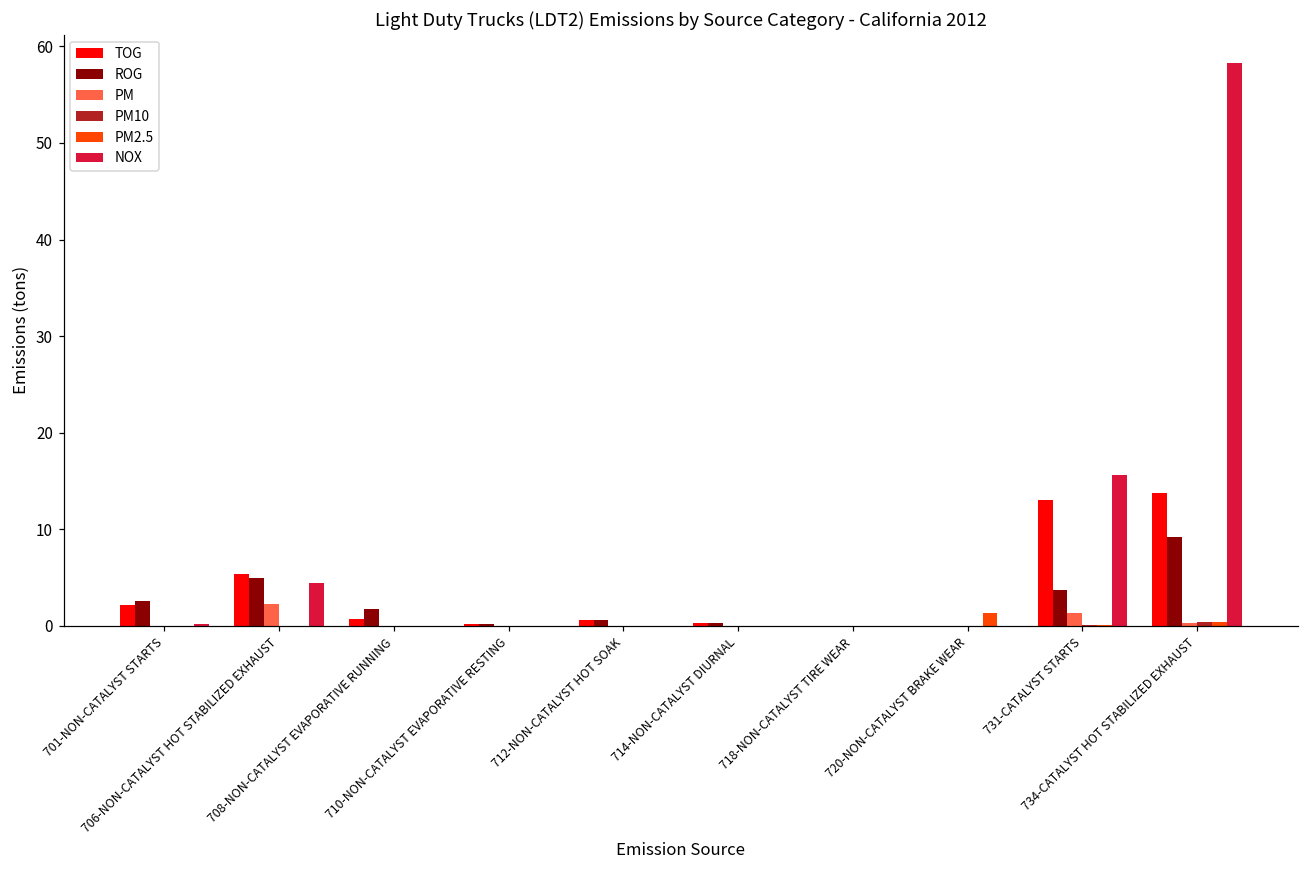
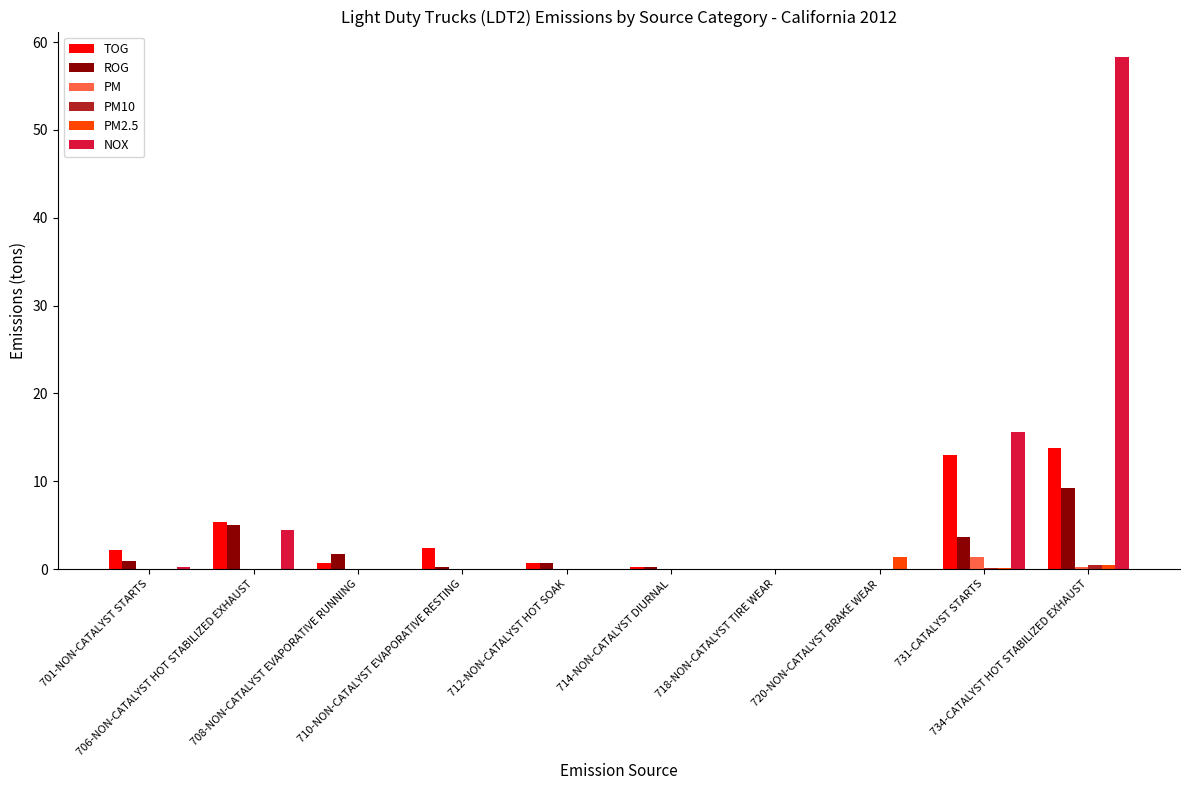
ROG, 701-NON-CATALYST STARTS: 3 -> 1
PM, 706-NON-CATALYST HOT STABILIZED EXHAUST: 2 -> 0
TOG, 710-NON-CATALYST EVAPORATIVE RESTING: 0 -> 2
